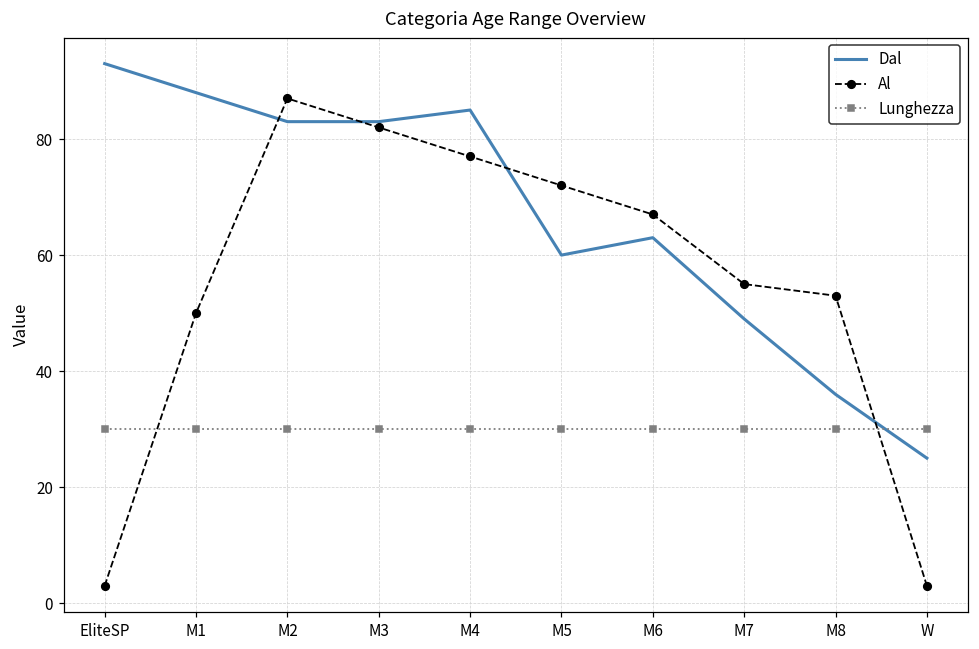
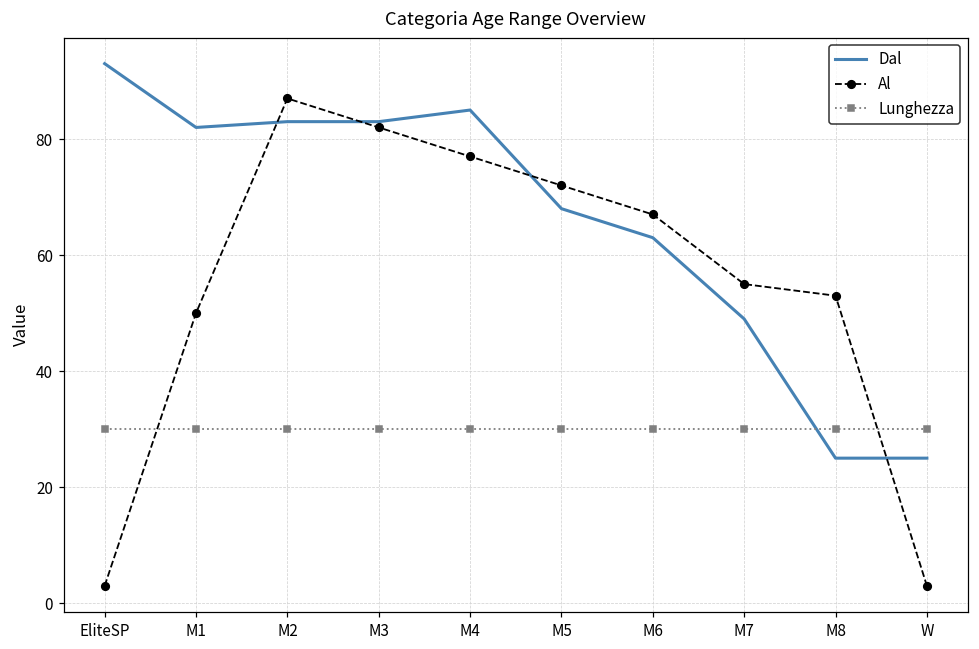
Dal, M1: 88 -> 82
Dal, M5: 60 -> 68
Dal, M8: 36 -> 25
